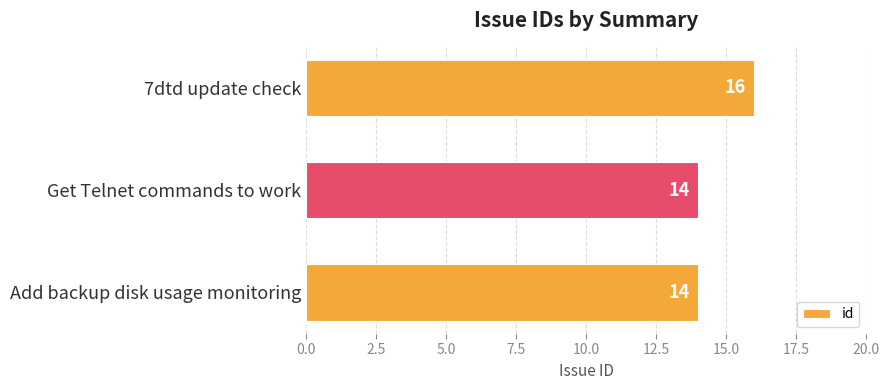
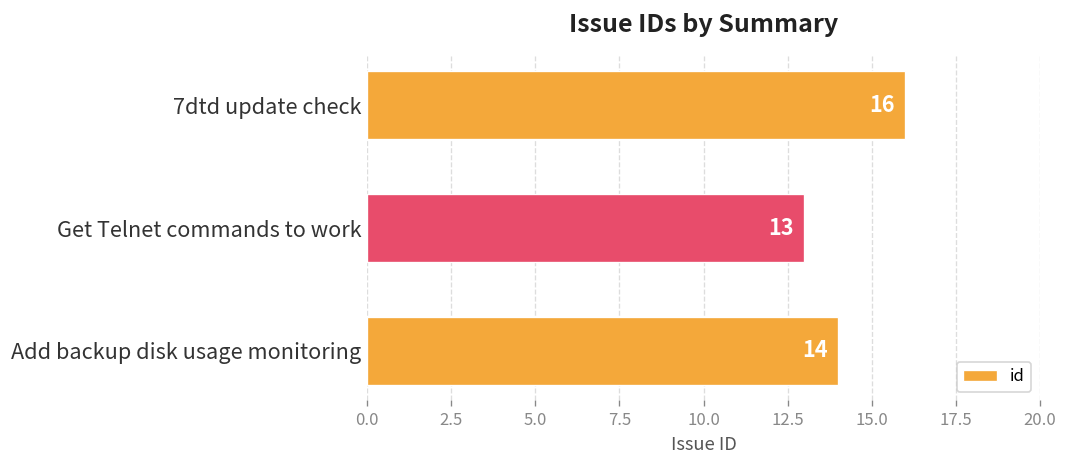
Get Telnet commands to work: 14 -> 13
